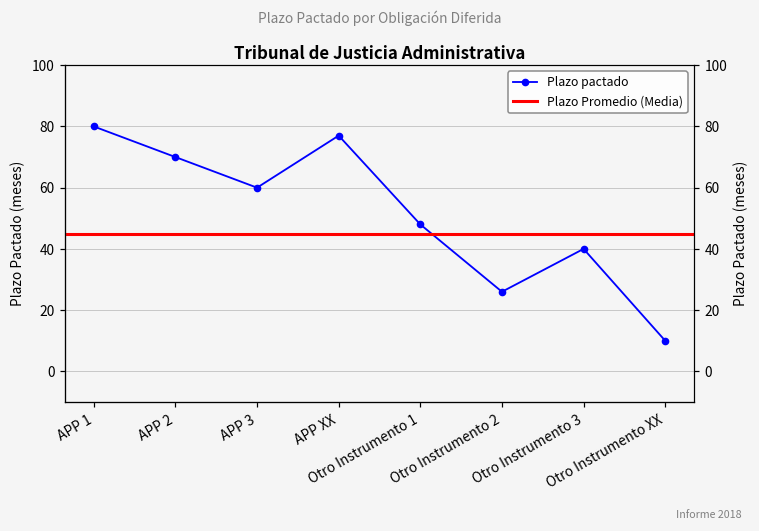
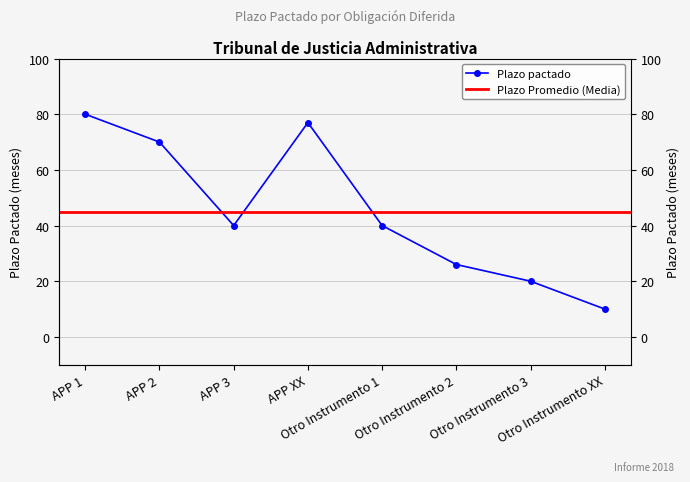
APP 3: 60 -> 40
Otro Instrumento 1: 48 -> 40
Otro Instrumento 3: 40 -> 20
